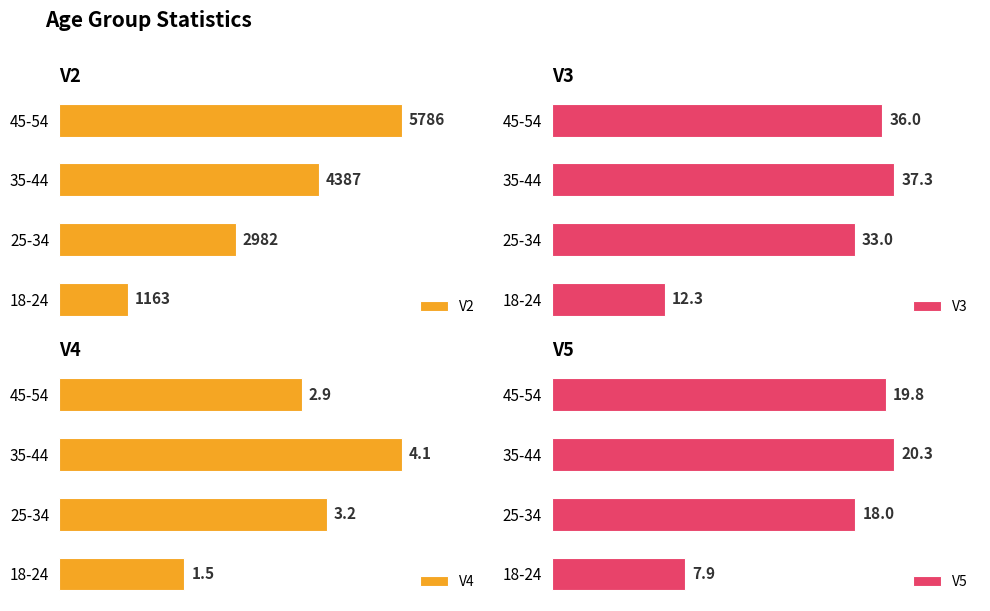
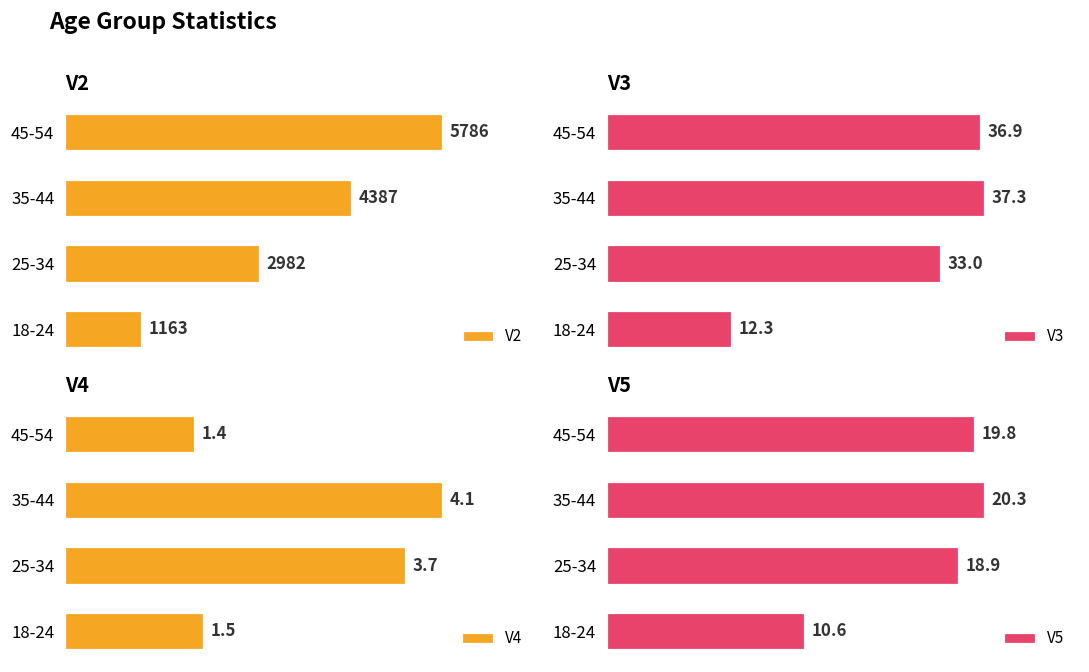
V3, 45-54: 36.0 -> 36.9
V4, 45-54: 2.9 -> 1.4
V4, 25-34: 3.2 -> 3.7
V5, 25-34: 18.0 -> 18.9
V5, 18-24: 7.9 -> 10.6
